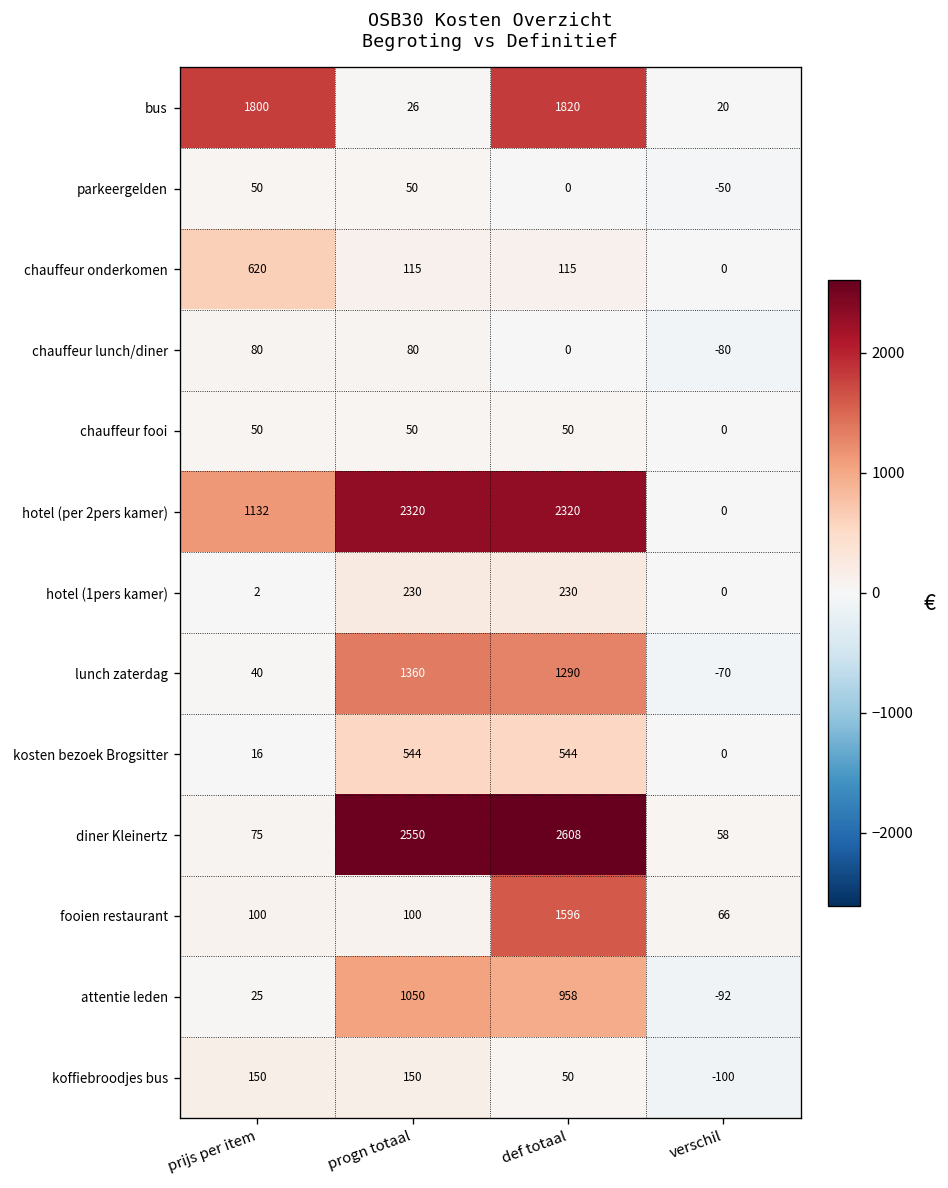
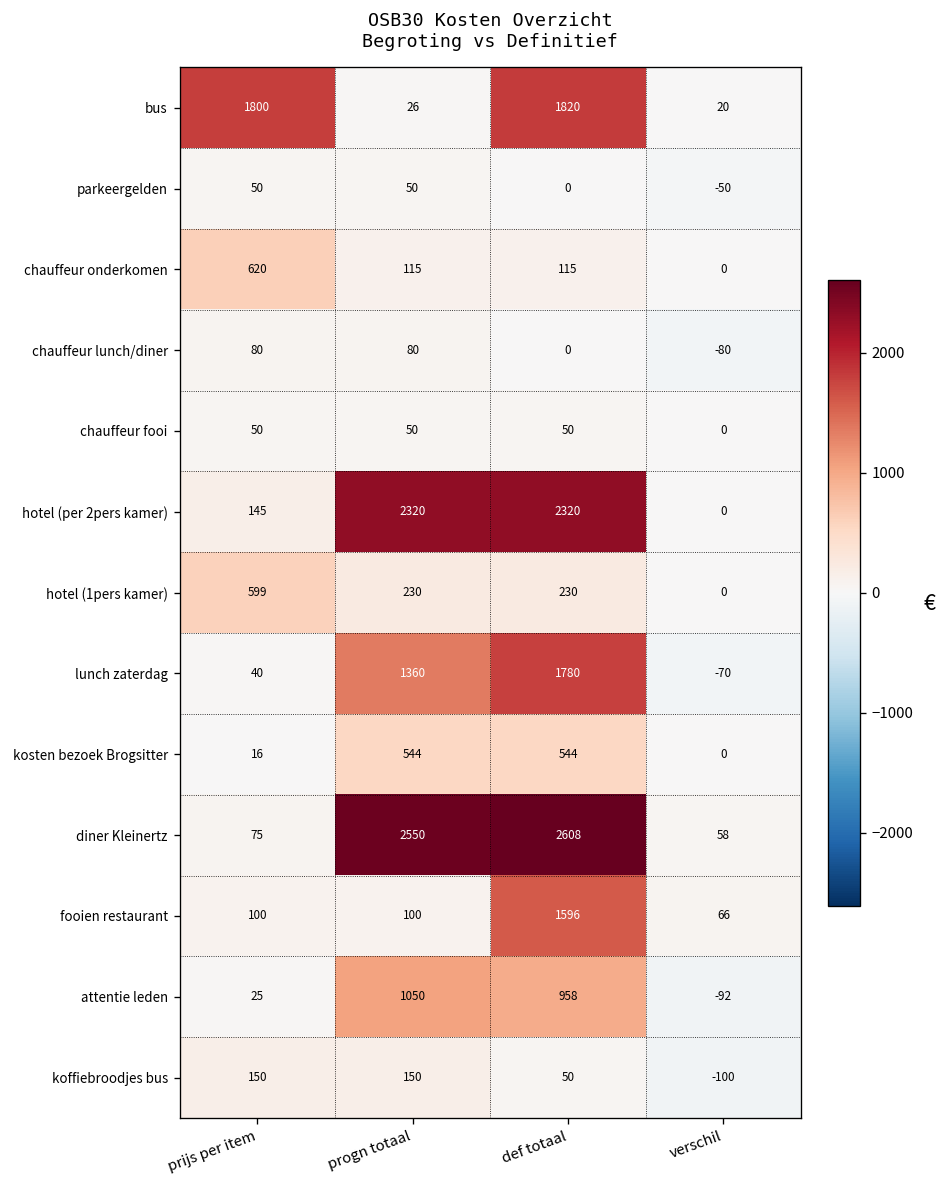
hotel (per 2pers kamer), prijs per item: 1132 -> 145
hotel (1pers kamer), prijs per item: 2 -> 599
lunch zaterdag, def totaal: 1290 -> 1780
